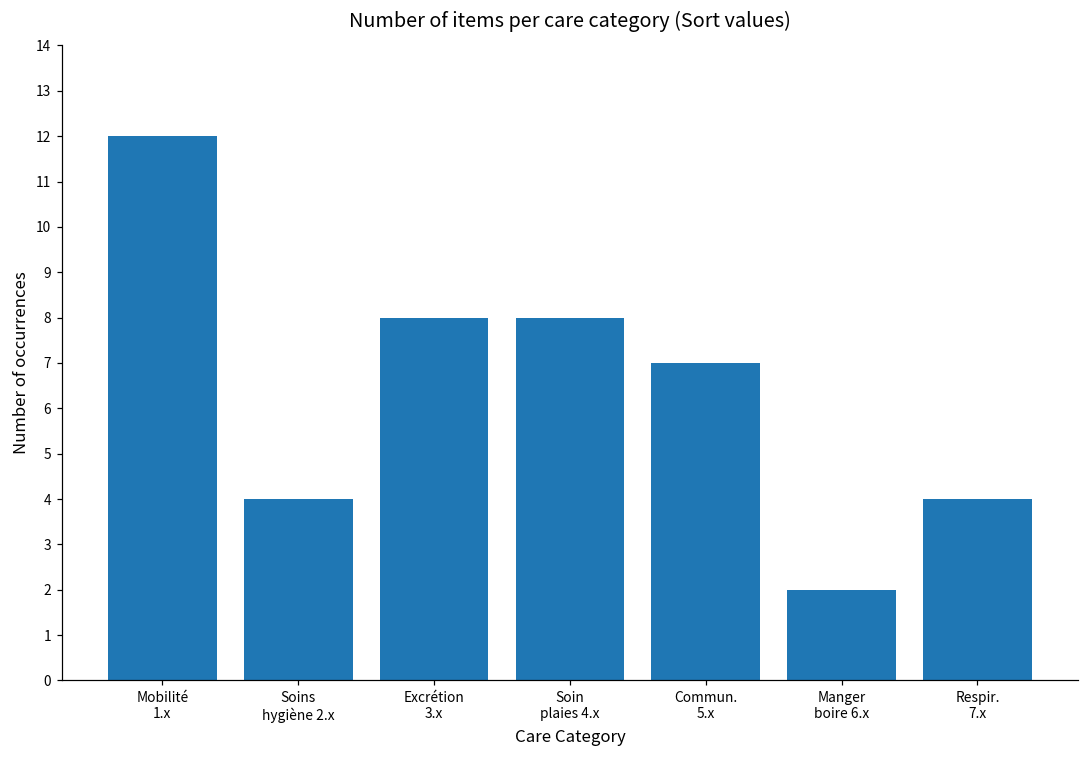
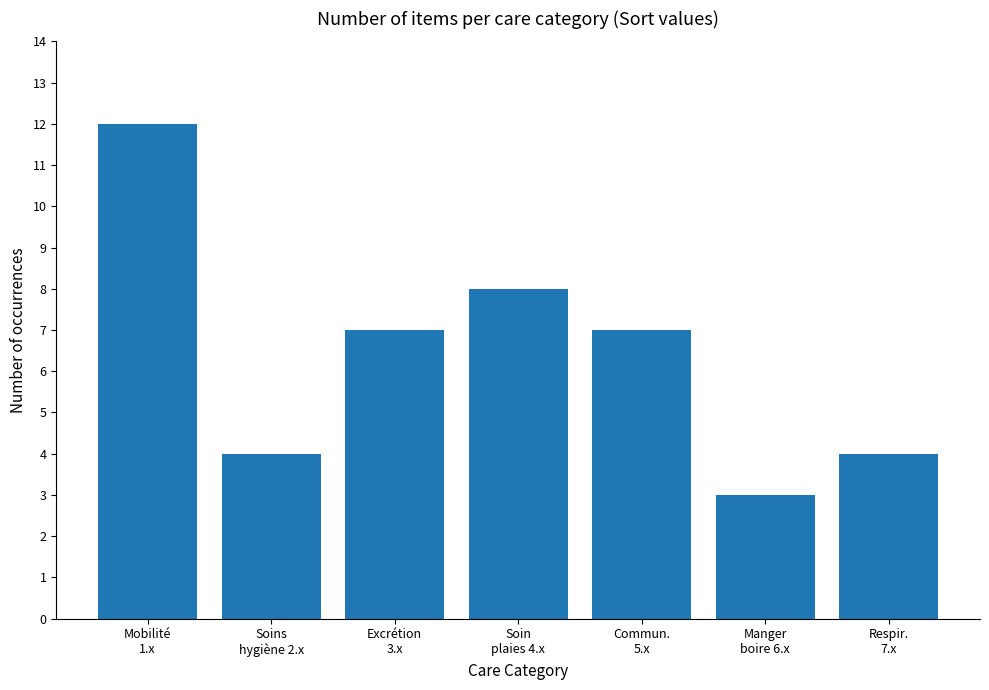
Excrétion 3.x: 8 -> 7
Manger boire 6.x: 2 -> 3
